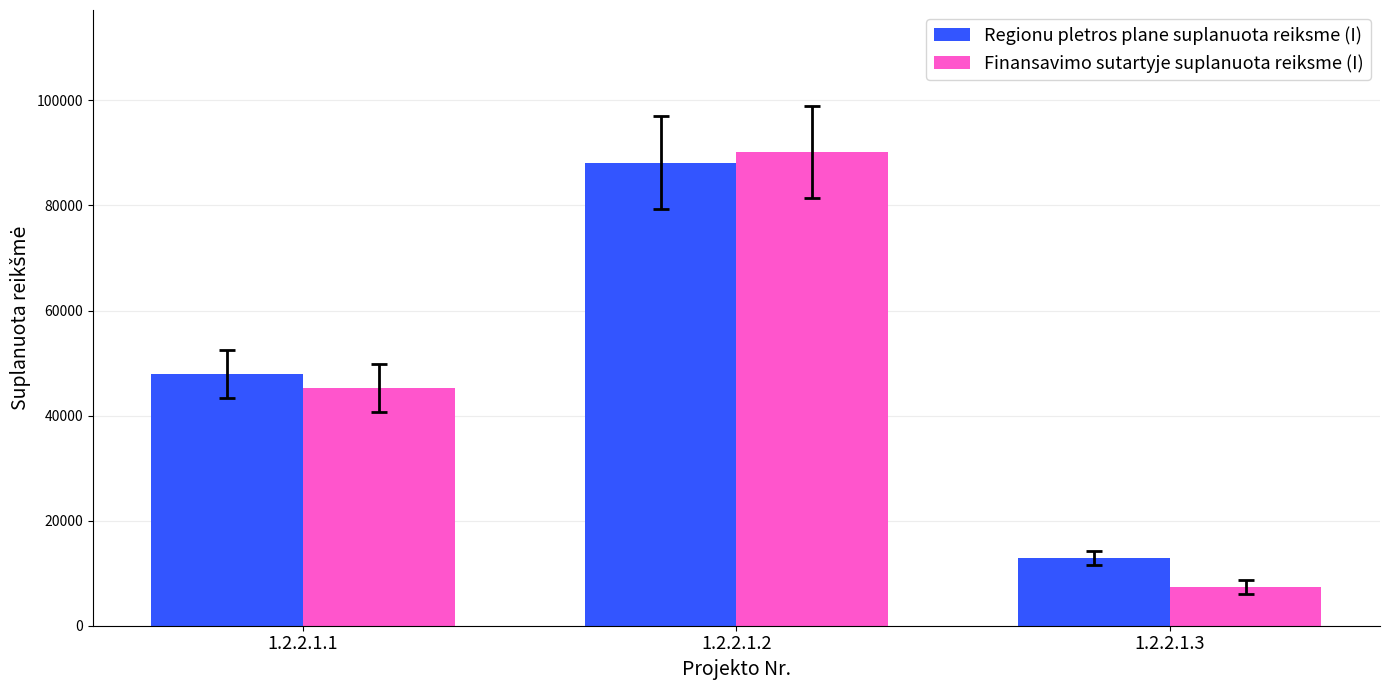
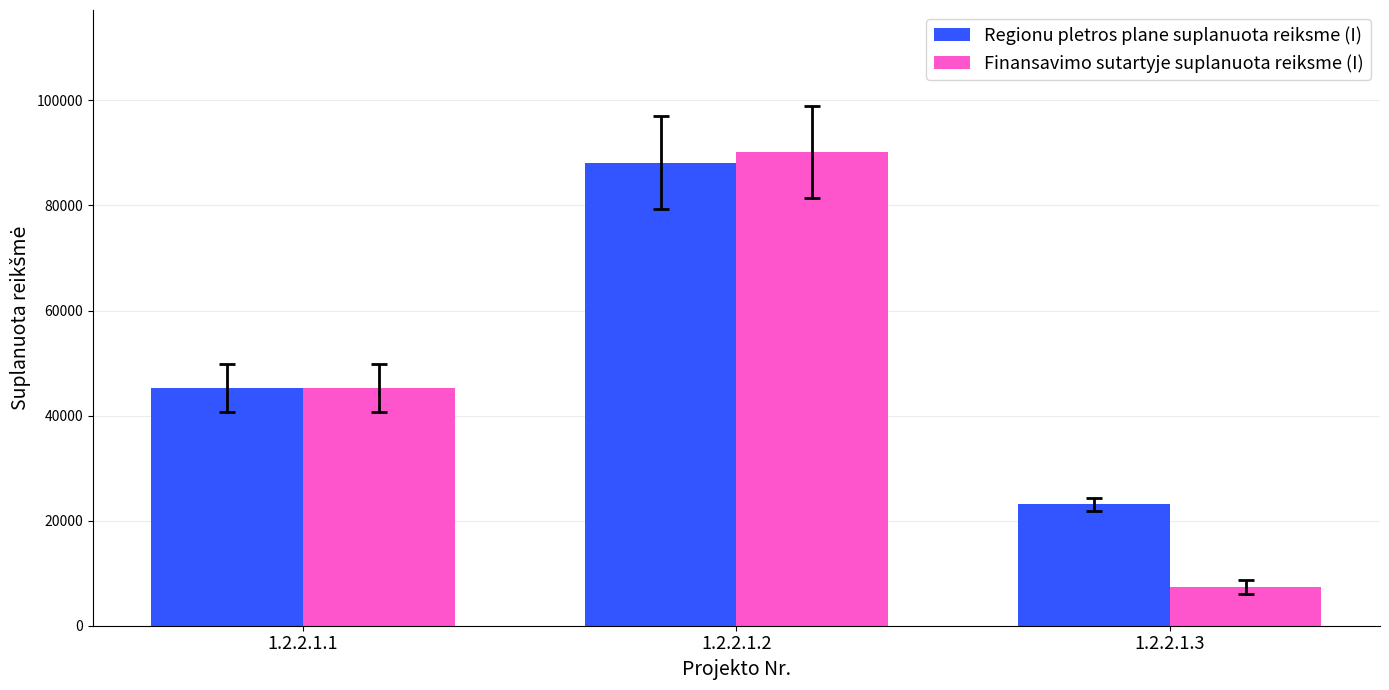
Regionu pletros plane suplanuota reiksme (I), 1.2.2.1.1: 48000 -> 45000
Regionu pletros plane suplanuota reiksme (I), 1.2.2.1.3: 13000 -> 23000
